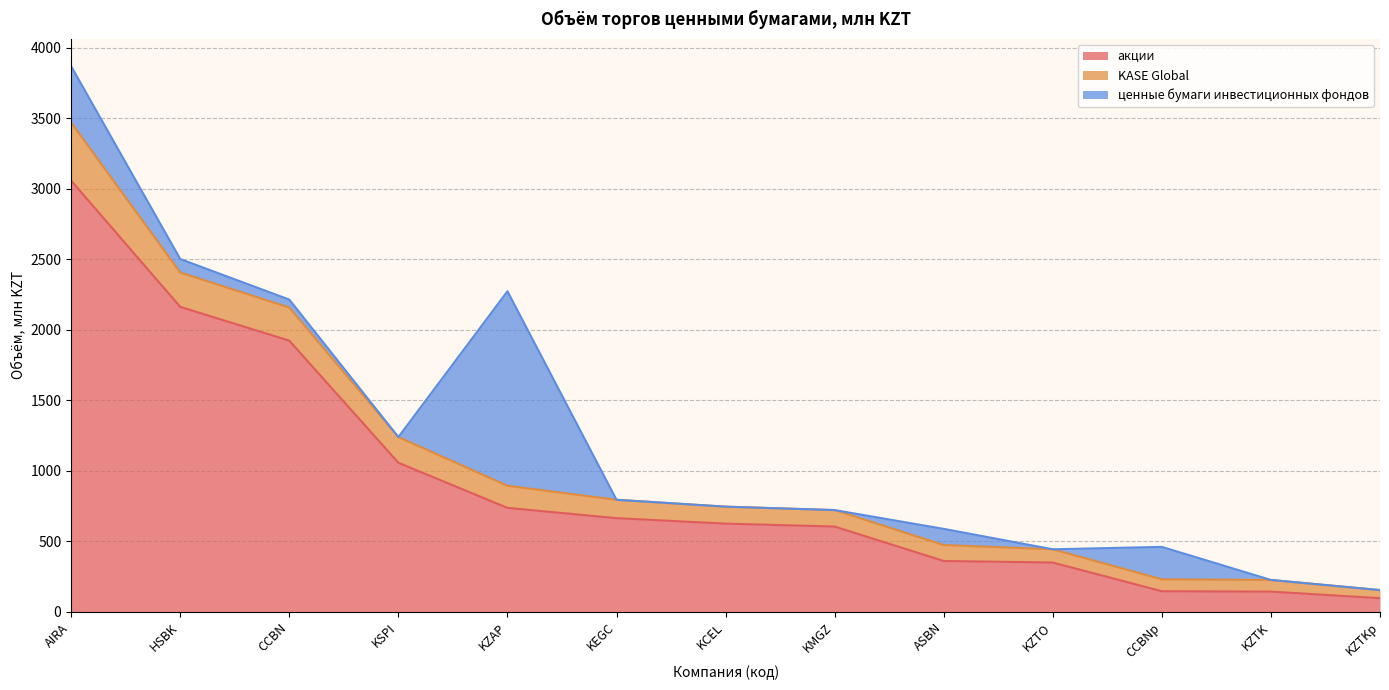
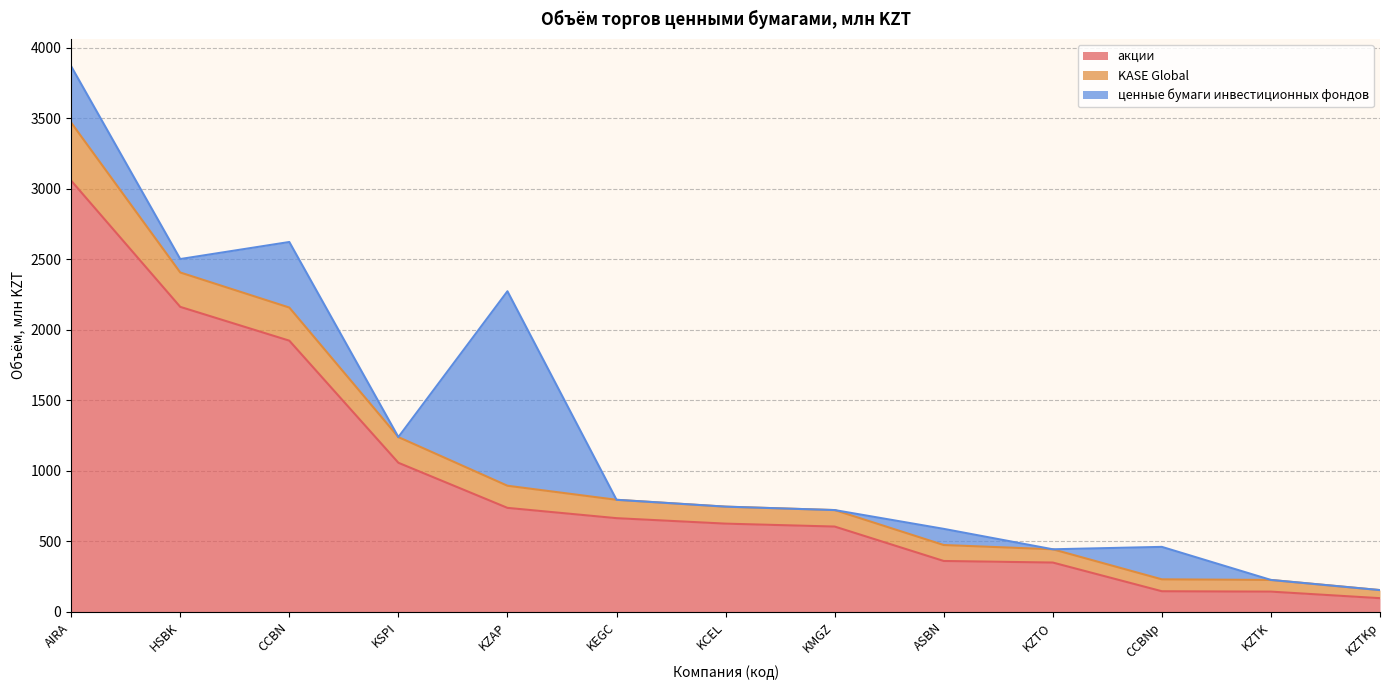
ценные бумаги инвестиционных фондов, CCBN: 60 -> 460
